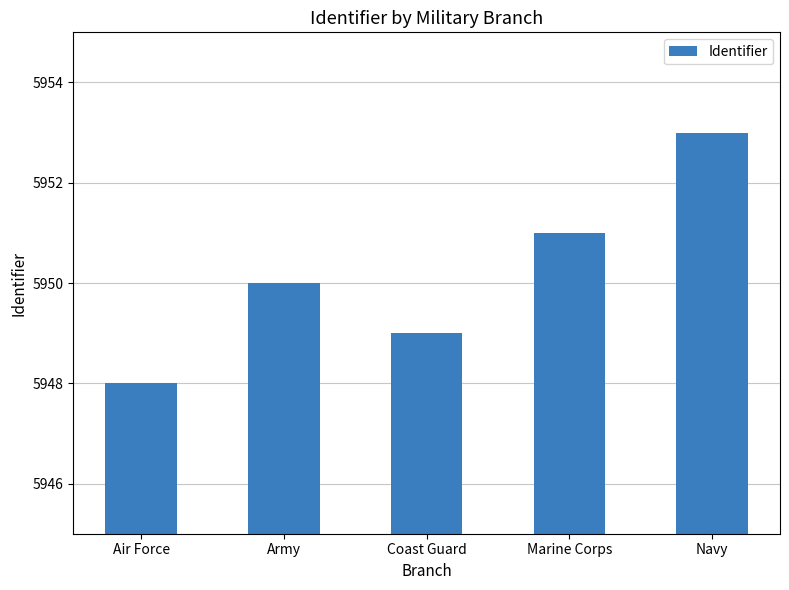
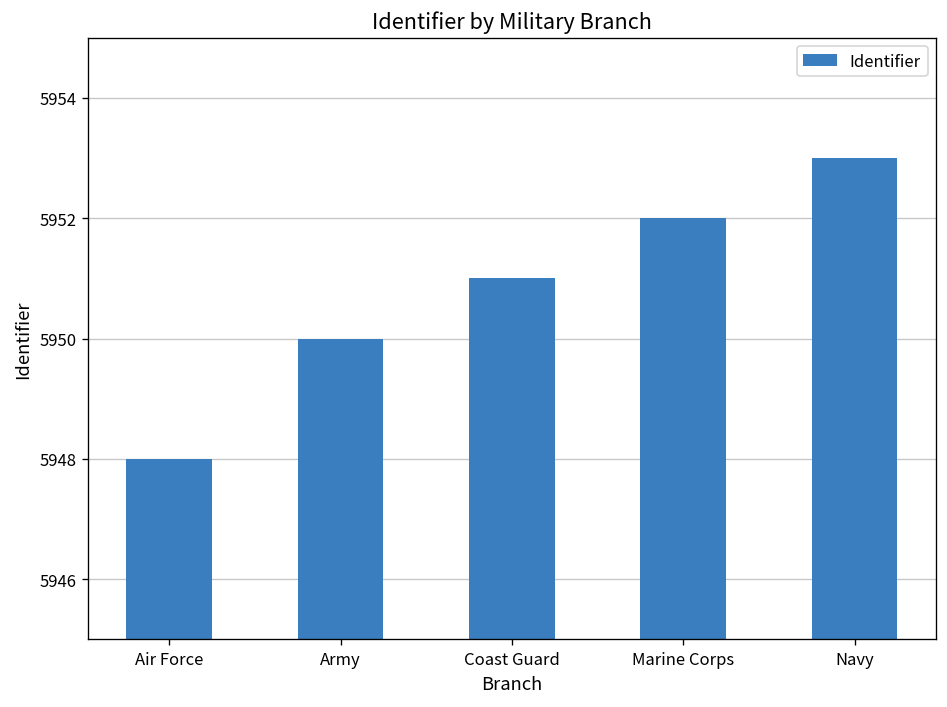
Coast Guard: 5949 -> 5951
Marine Corps: 5951 -> 5952
